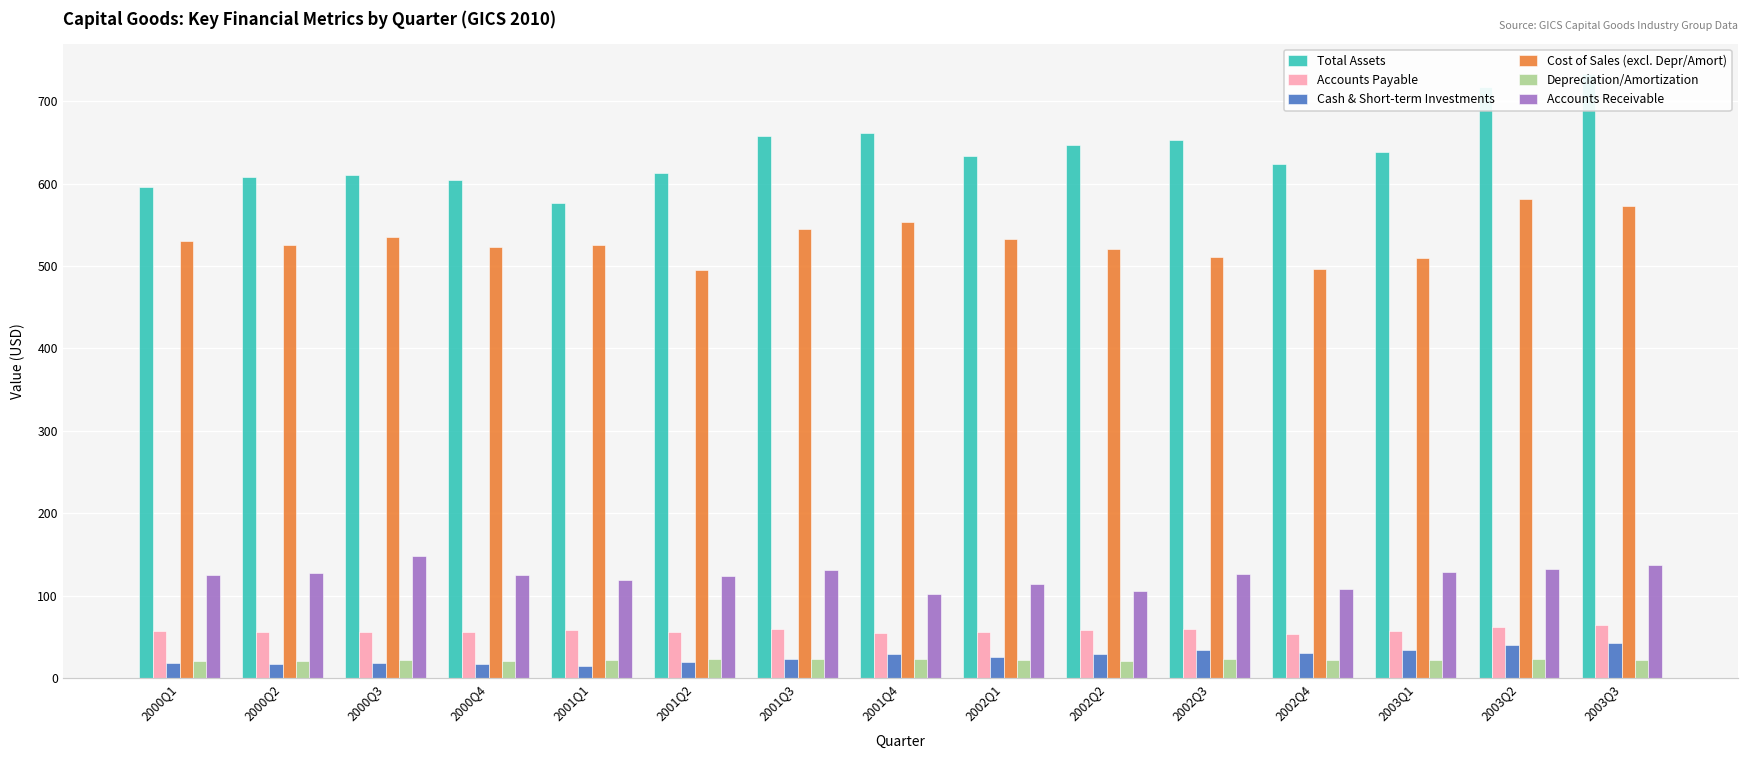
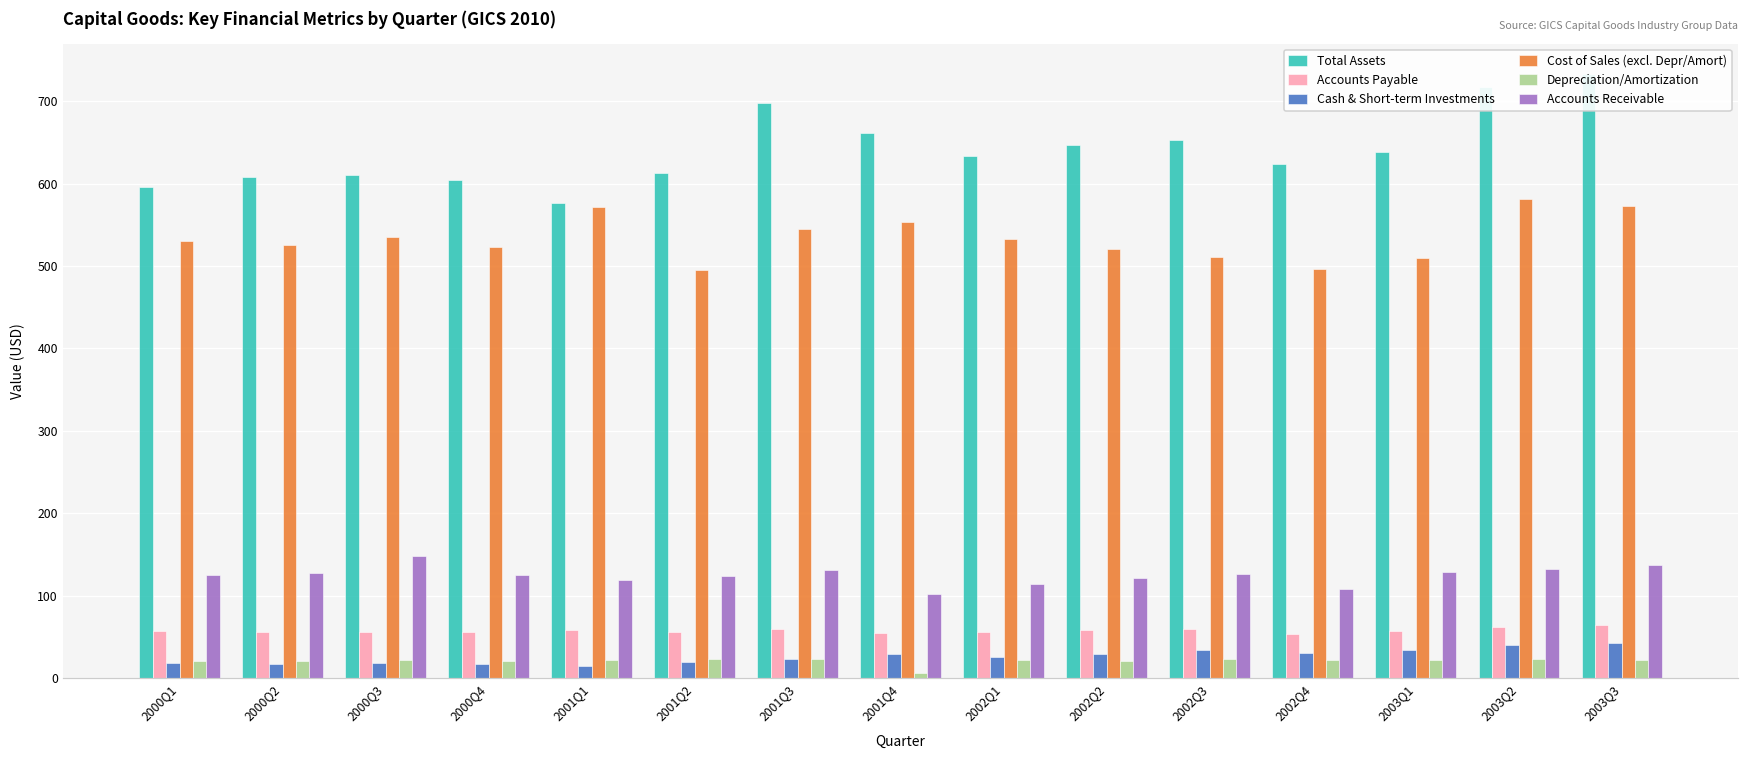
Cost of Sales (excl. Depr/Amort), 2001Q1: 530 -> 570
Total Assets, 2001Q3: 660 -> 700
Depreciation/Amortization, 2001Q4: 20 -> 10
Accounts Receivable, 2002Q2: 110 -> 120
